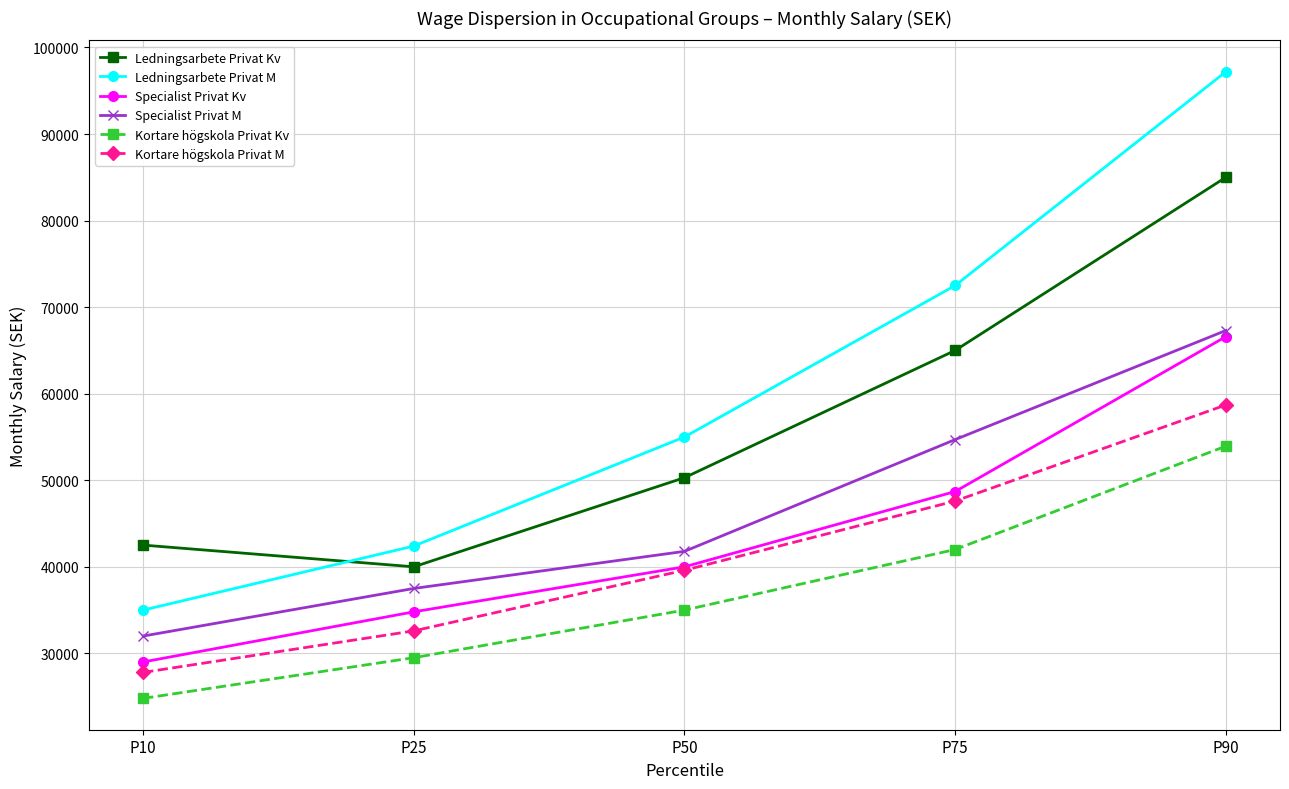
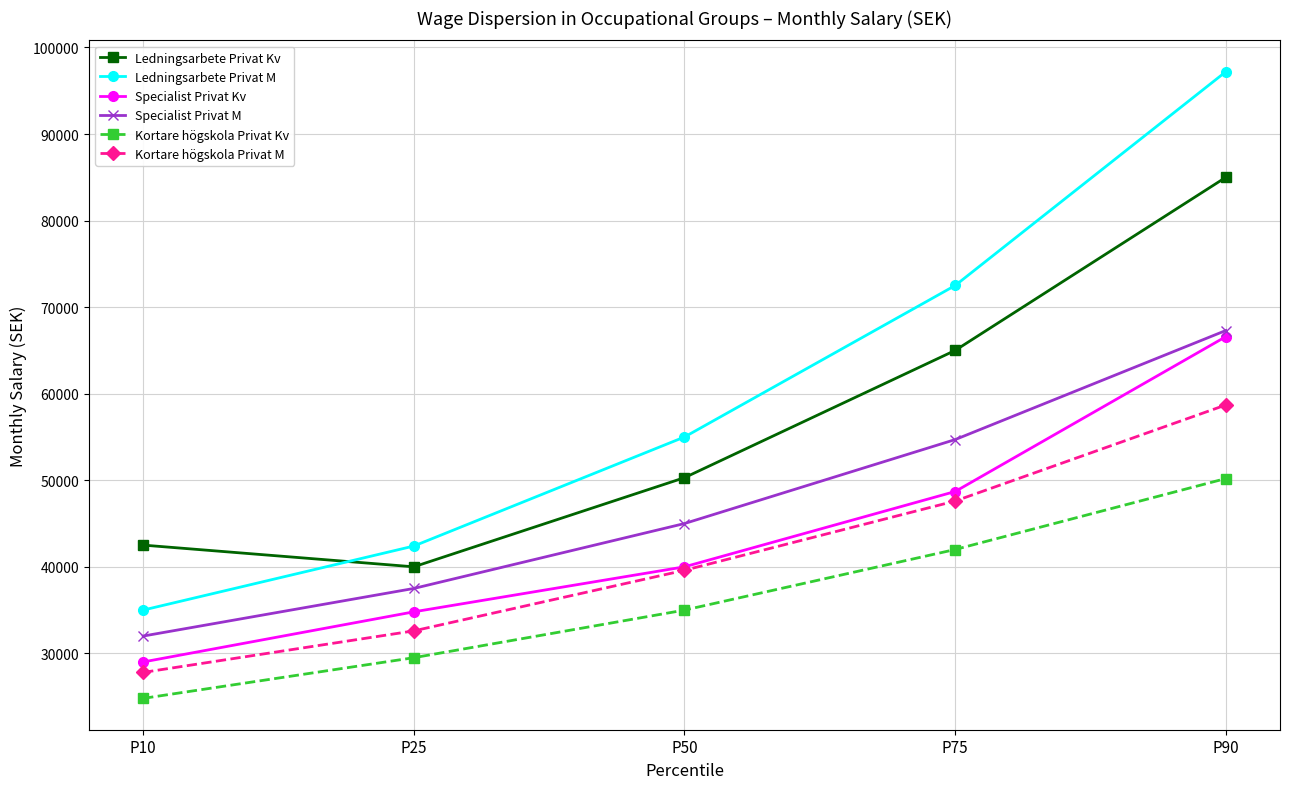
Specialist Privat M, P50: 42000 -> 45000
Kortare högskola Privat Kv, P90: 54000 -> 50000
